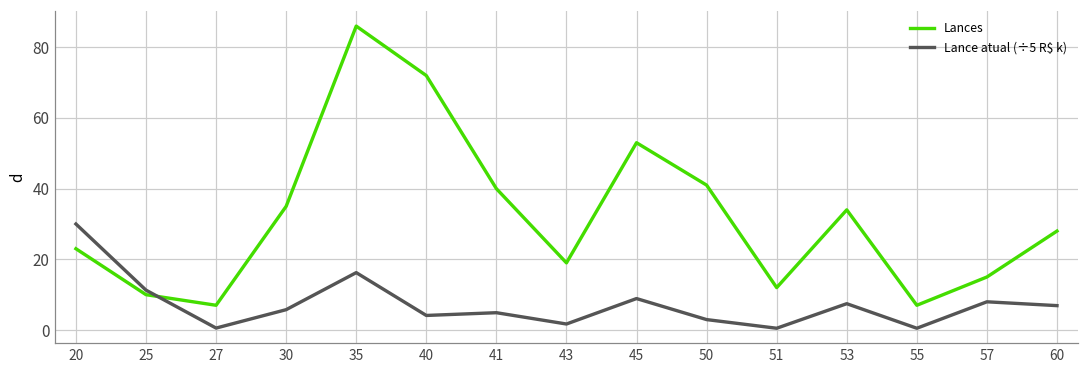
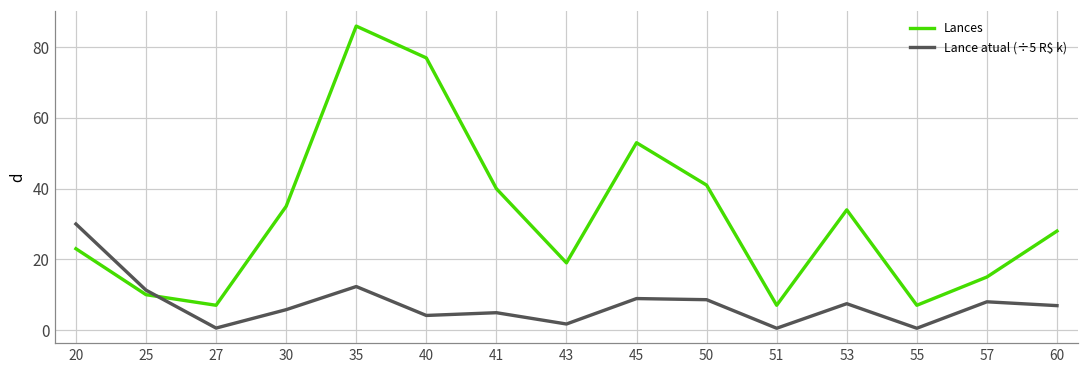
Lance atual (÷5 R$ k), 35: 16 -> 12
Lances, 40: 72 -> 77
Lance atual (÷5 R$ k), 50: 3 -> 9
Lances, 51: 12 -> 7
